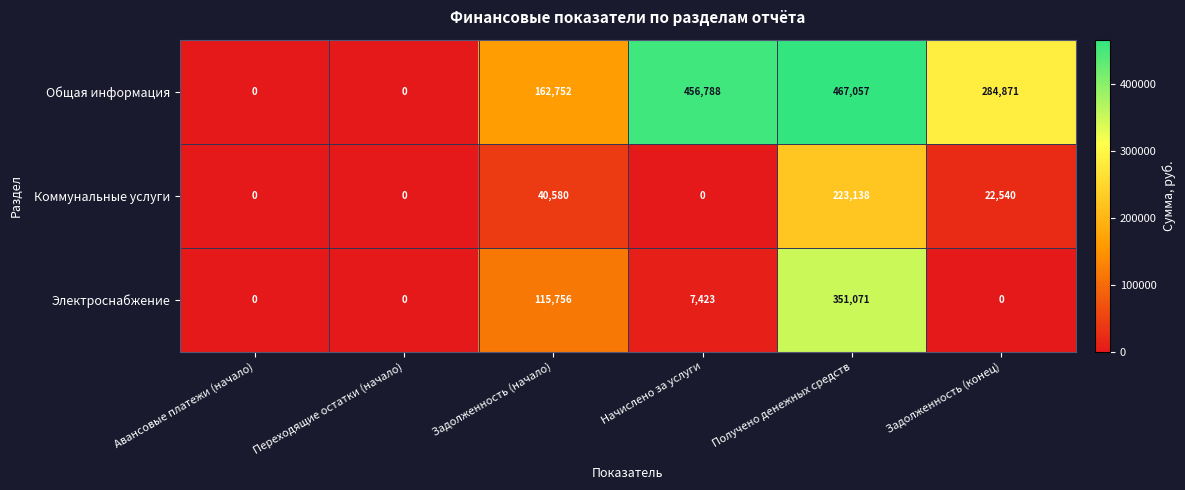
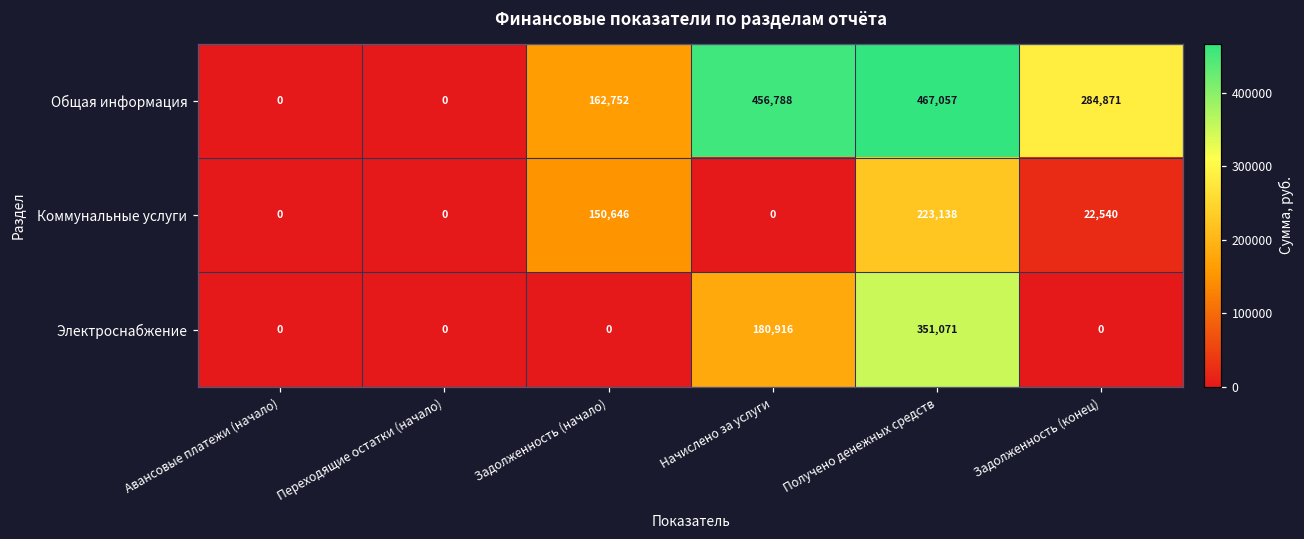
Коммунальные услуги, Задолженность (начало): 40,580 -> 150,646
Электроснабжение, Задолженность (начало): 115,756 -> 0
Электроснабжение, Начислено за услуги: 7,423 -> 180,916
